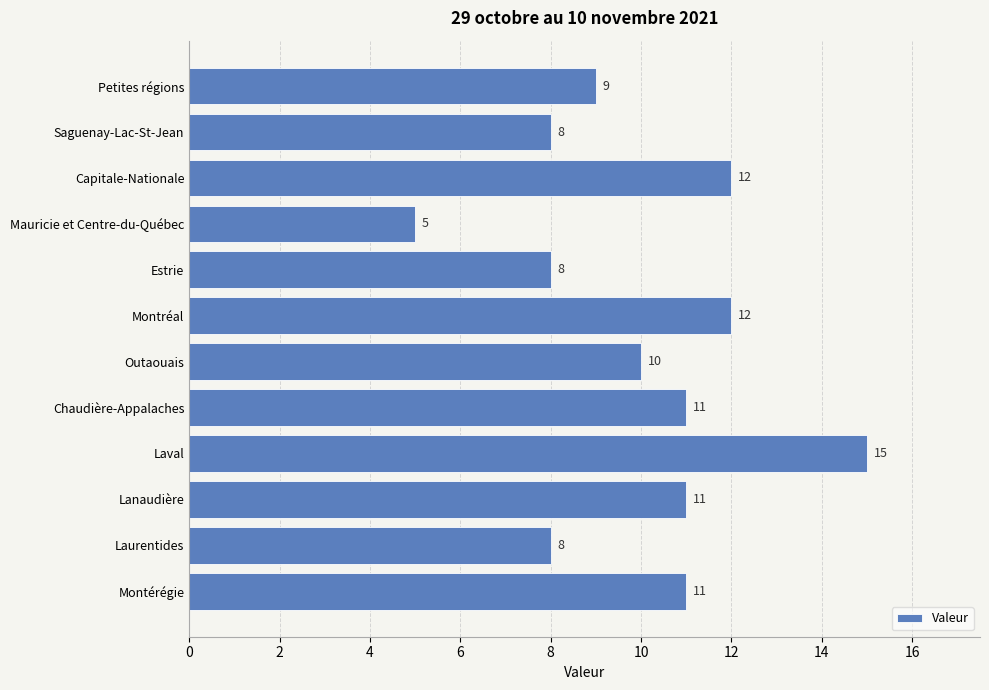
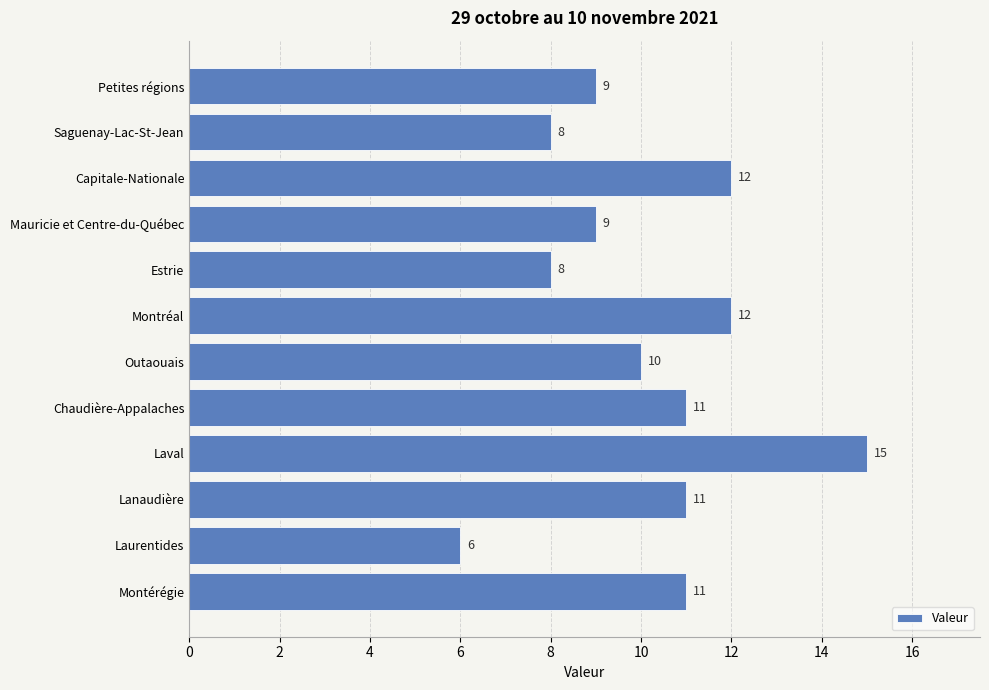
Mauricie et Centre-du-Québec: 5 -> 9
Laurentides: 8 -> 6
